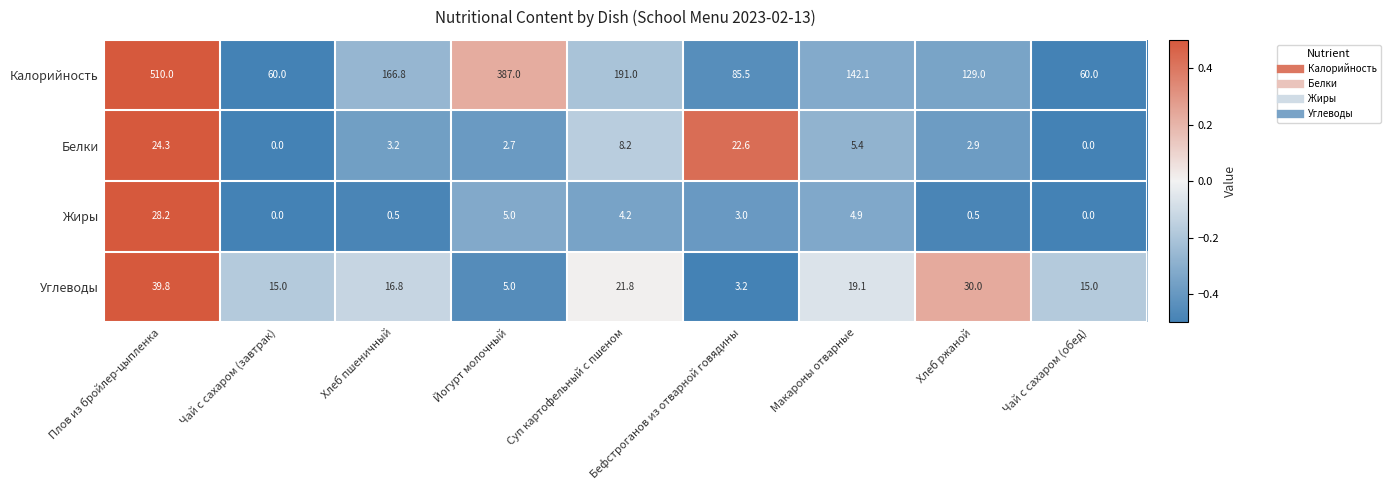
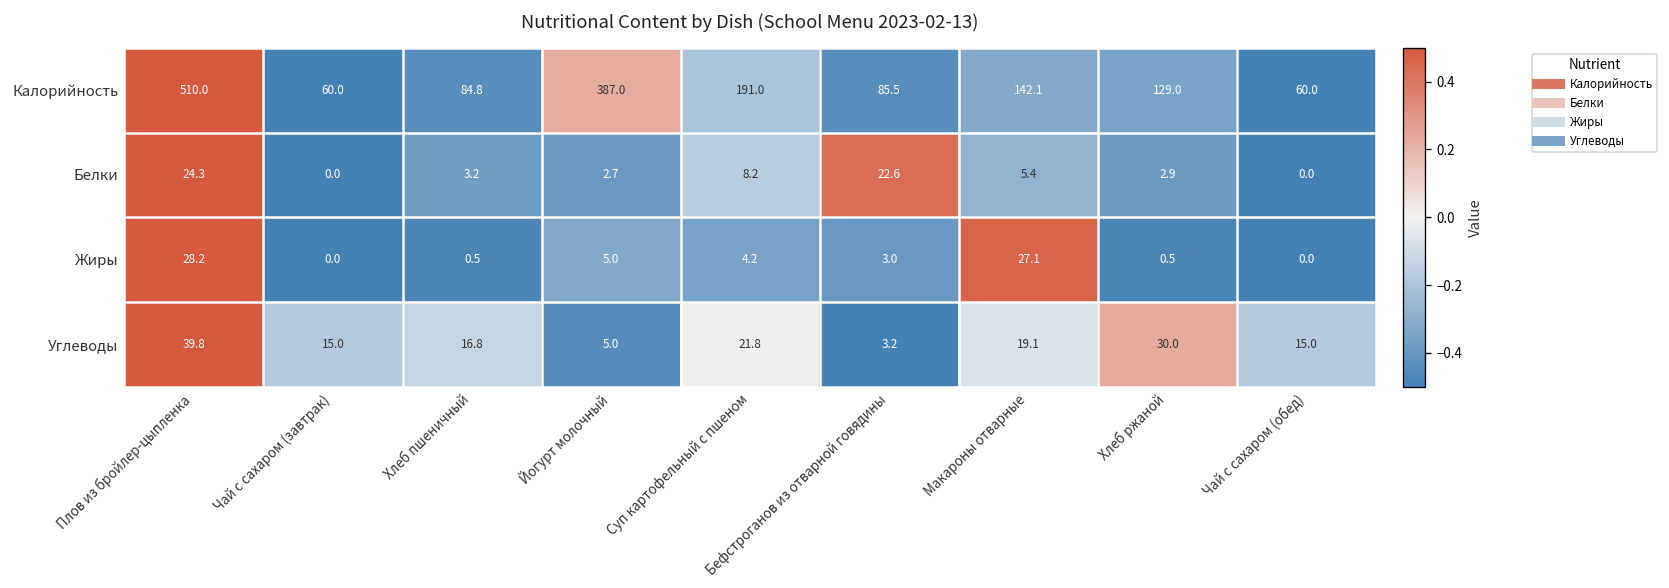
Калорийность, Хлеб пшеничный: 166.8 -> 84.8
Жиры, Макароны отварные: 4.9 -> 27.1
